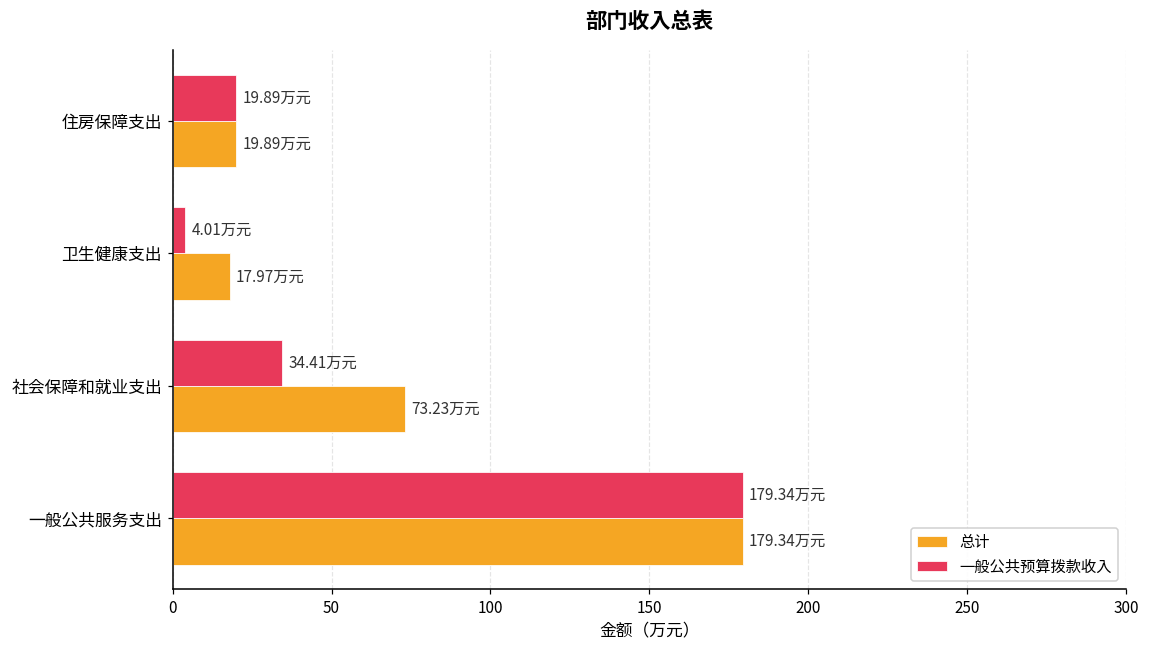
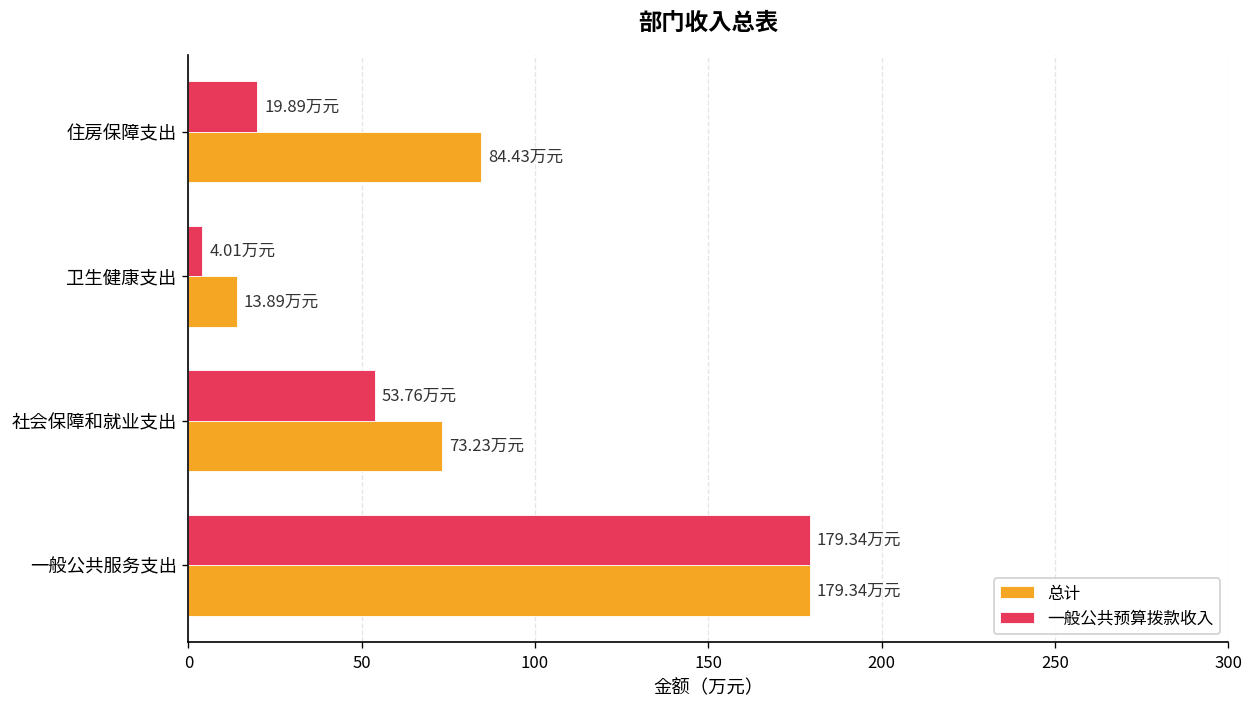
总计, 住房保障支出: 19.89 -> 84.43
总计, 卫生健康支出: 17.97 -> 13.89
一般公共预算拨款收入, 社会保障和就业支出: 34.41 -> 53.76
